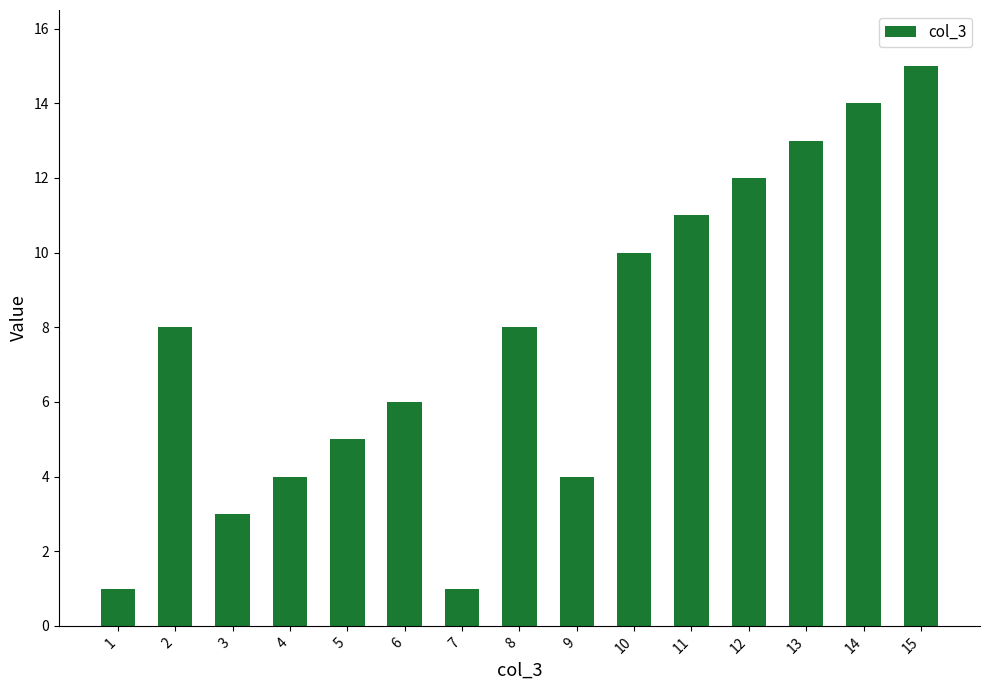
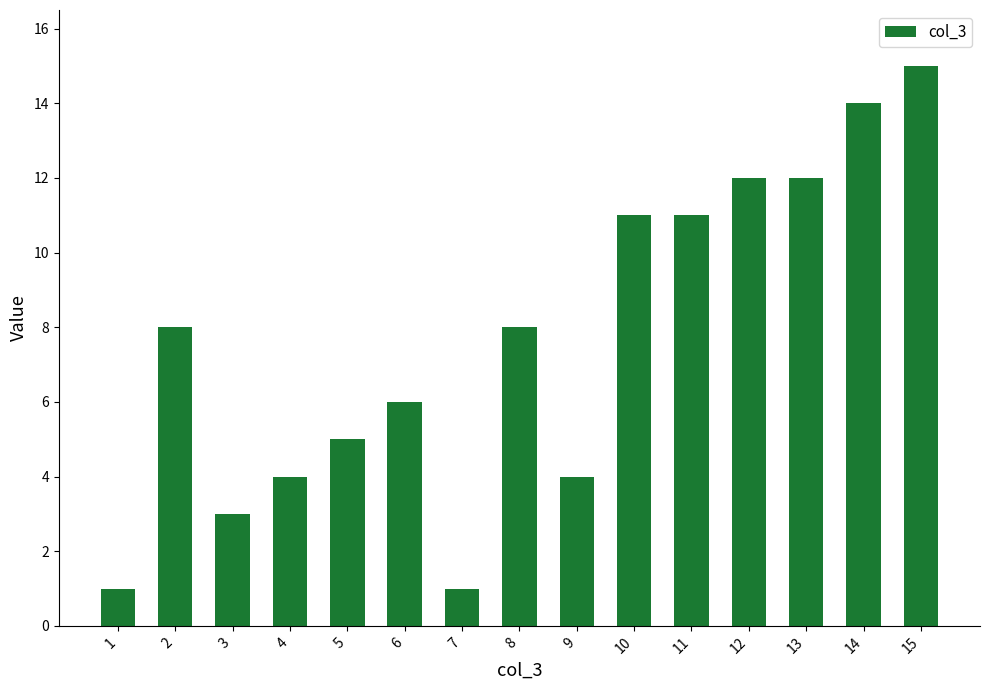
10: 10 -> 11
13: 13 -> 12
